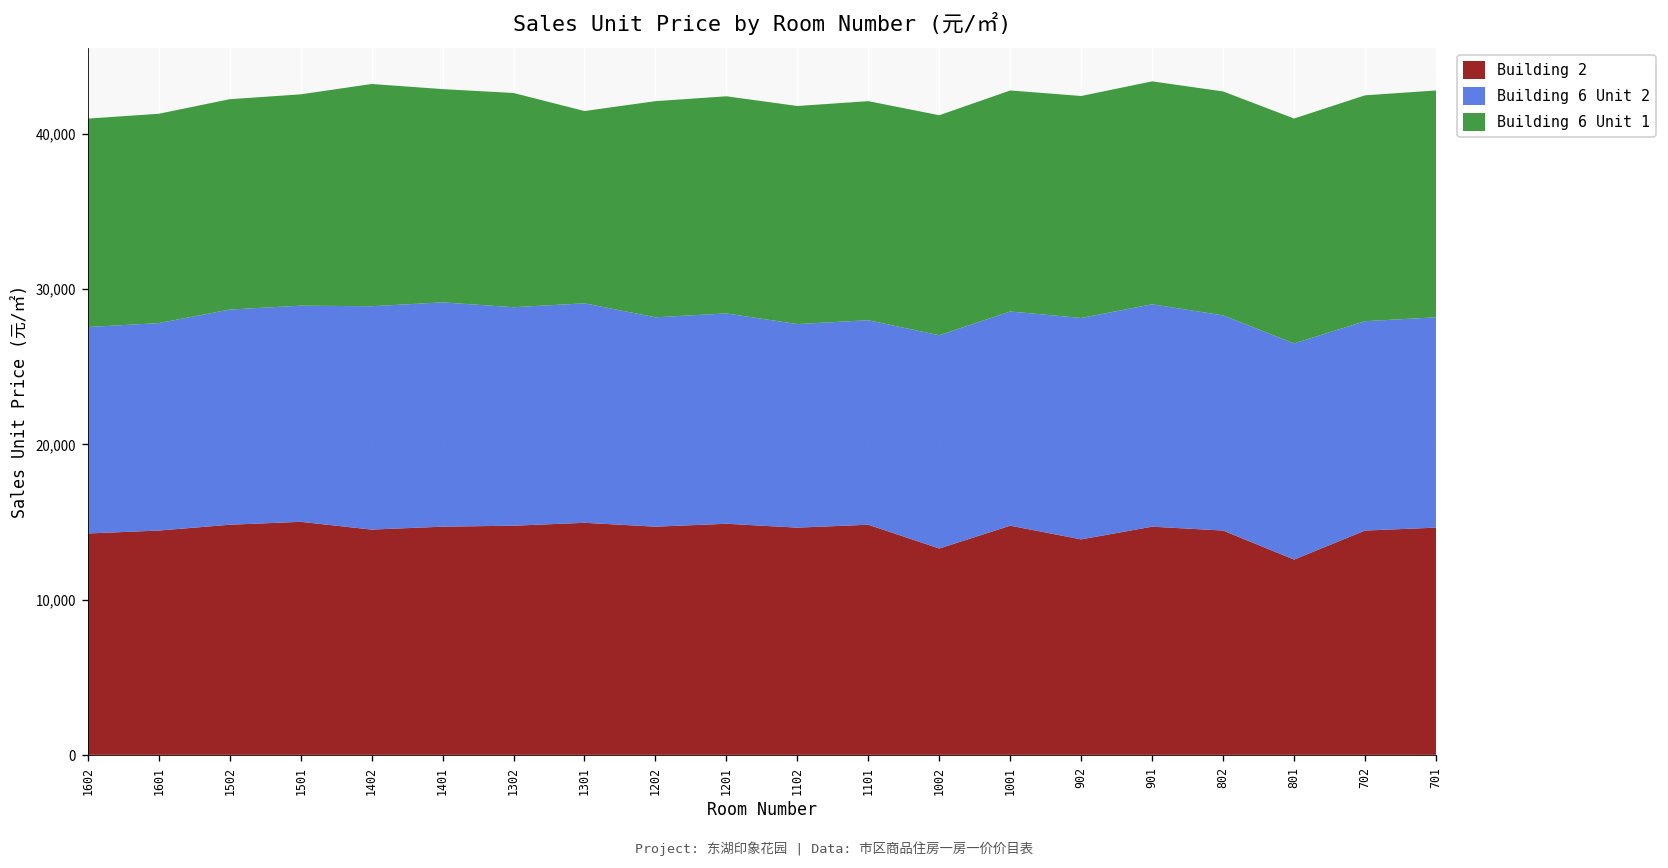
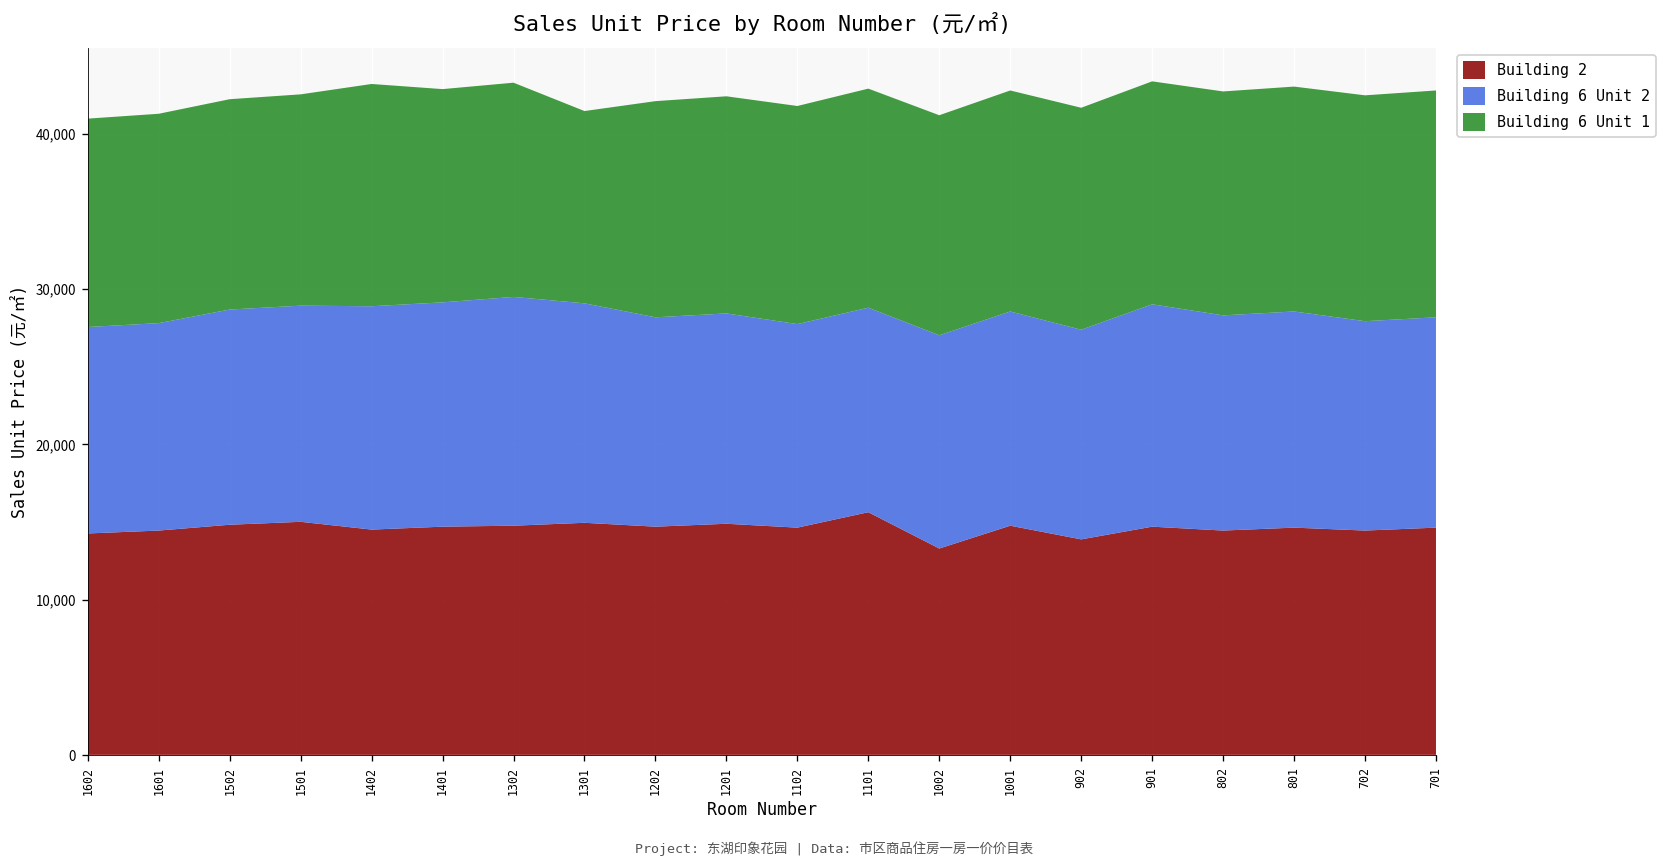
Building 6 Unit 2, 1302: 14,100 -> 14,700
Building 2, 1101: 14,800 -> 15,600
Building 6 Unit 2, 902: 14,300 -> 13,500
Building 2, 801: 12,600 -> 14,600
